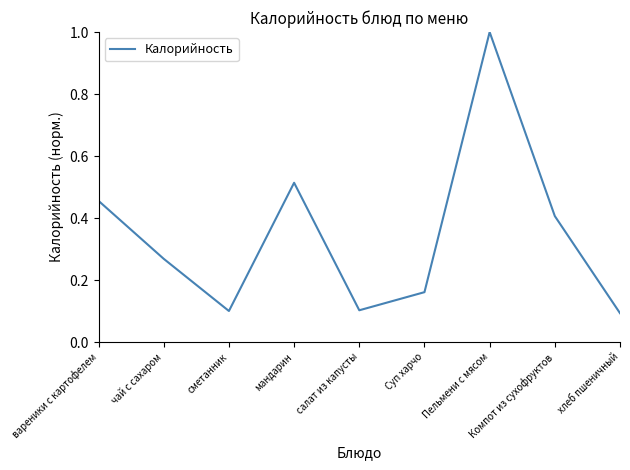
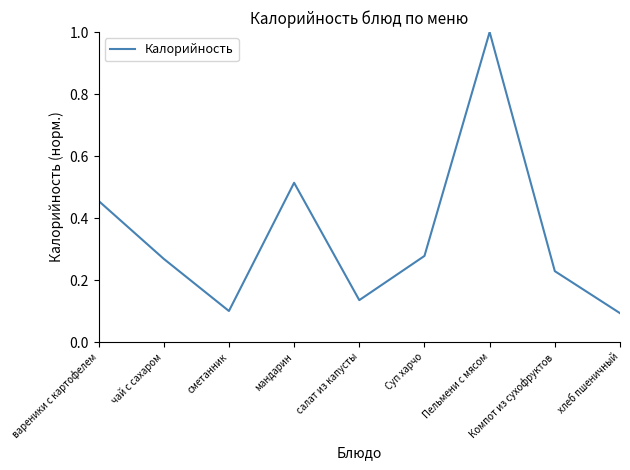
салат из капусты: 0.10 -> 0.14
Суп харчо: 0.16 -> 0.28
Компот из сухофруктов: 0.41 -> 0.23
